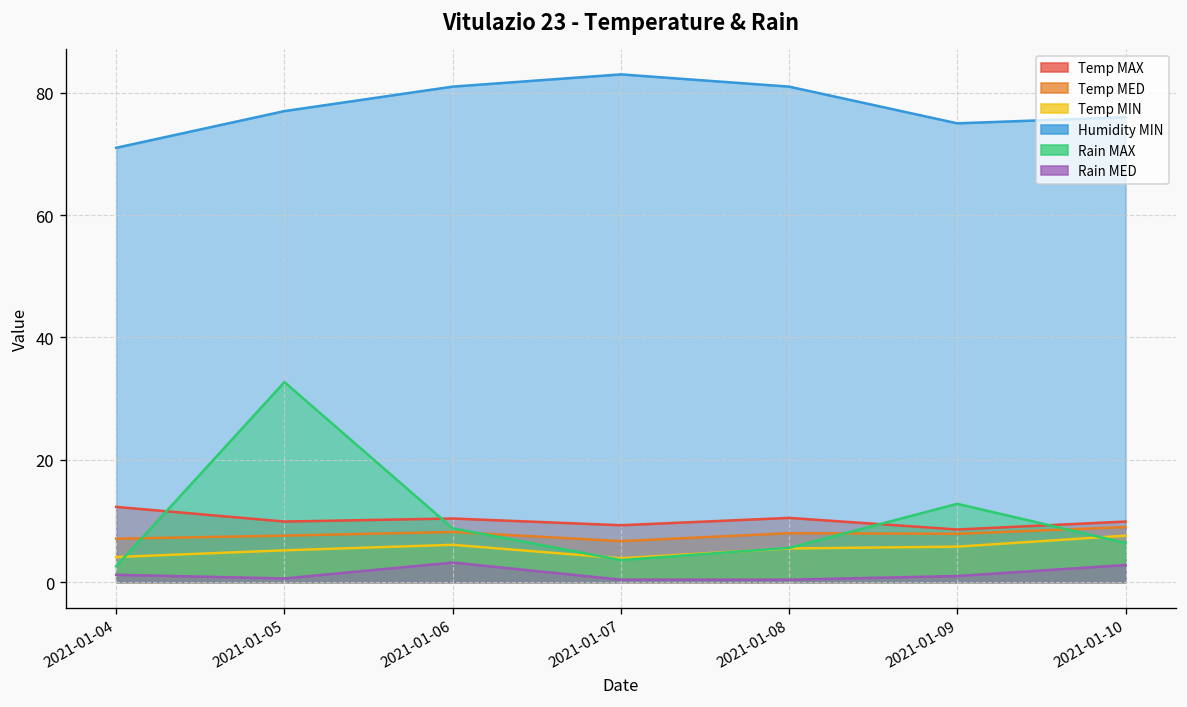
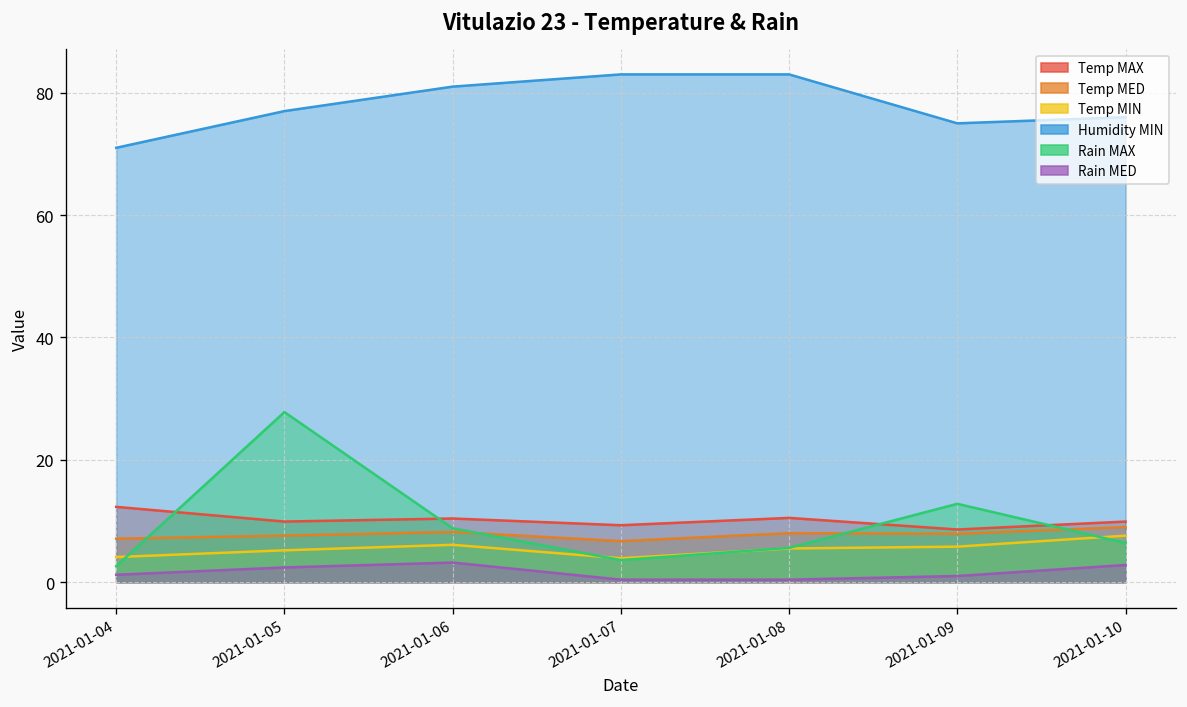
Rain MAX, 2021-01-05: 33 -> 28
Rain MED, 2021-01-05: 1 -> 2
Humidity MIN, 2021-01-08: 81 -> 83
